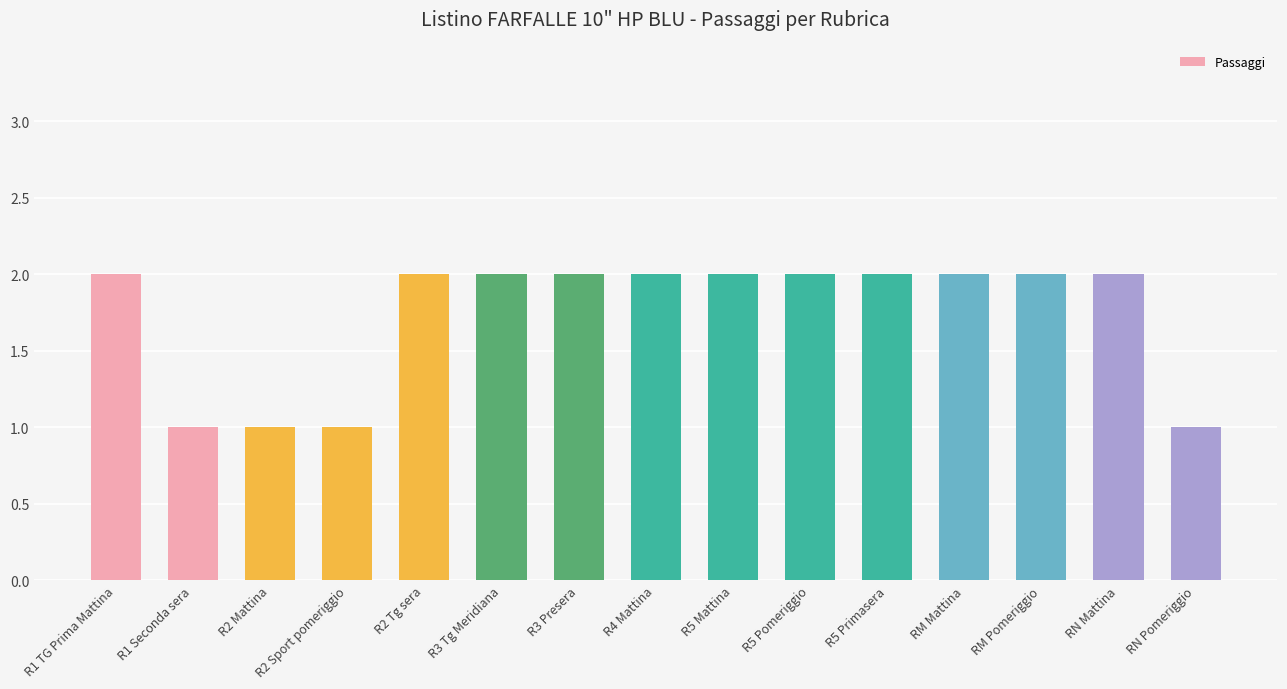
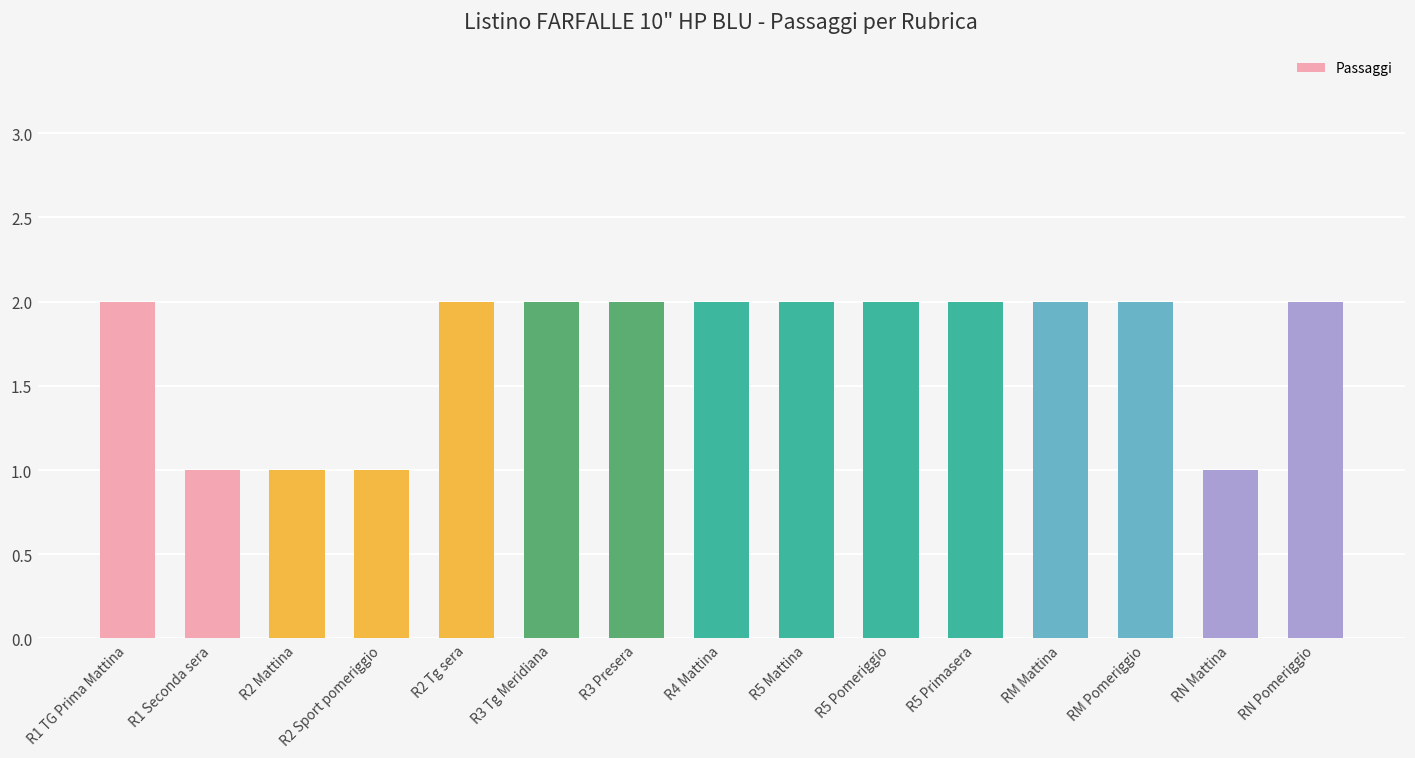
RN Mattina: 2 -> 1
RN Pomeriggio: 1 -> 2
